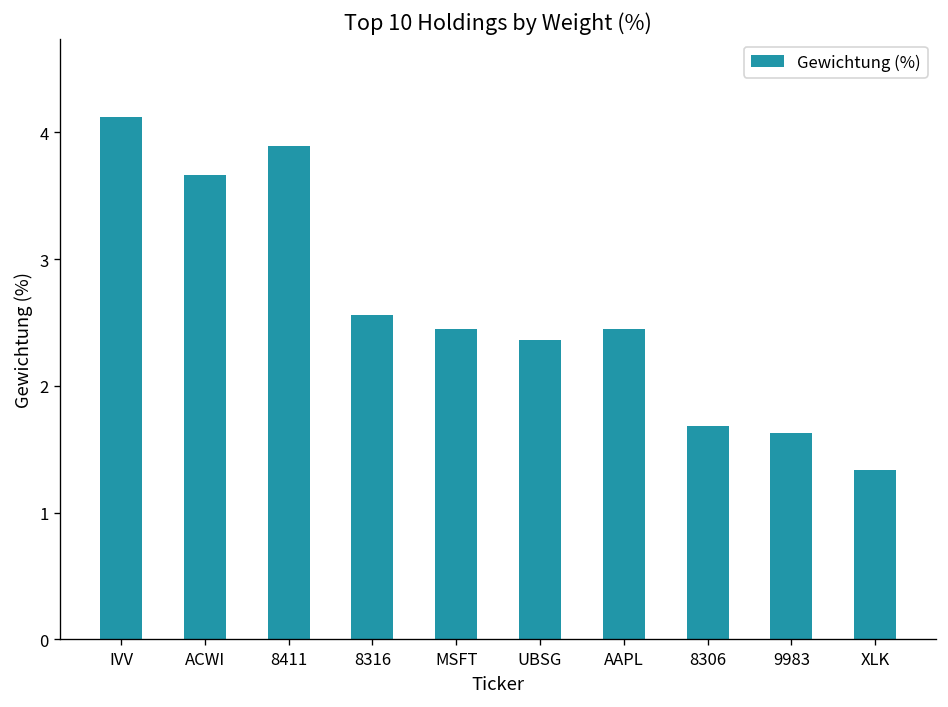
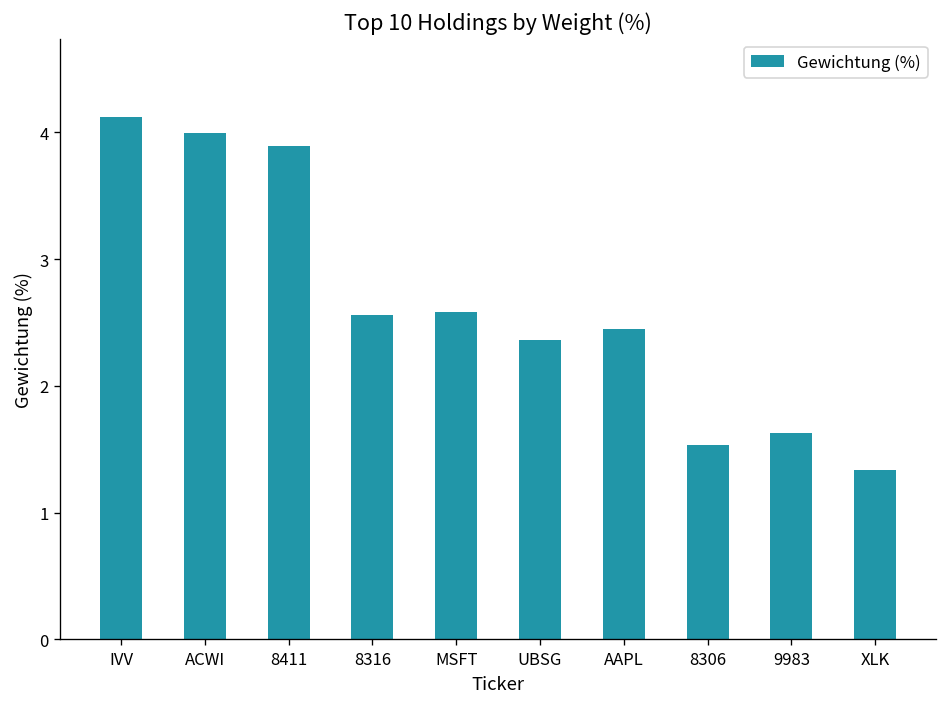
ACWI: 3.66 -> 3.99
MSFT: 2.45 -> 2.58
8306: 1.68 -> 1.53
